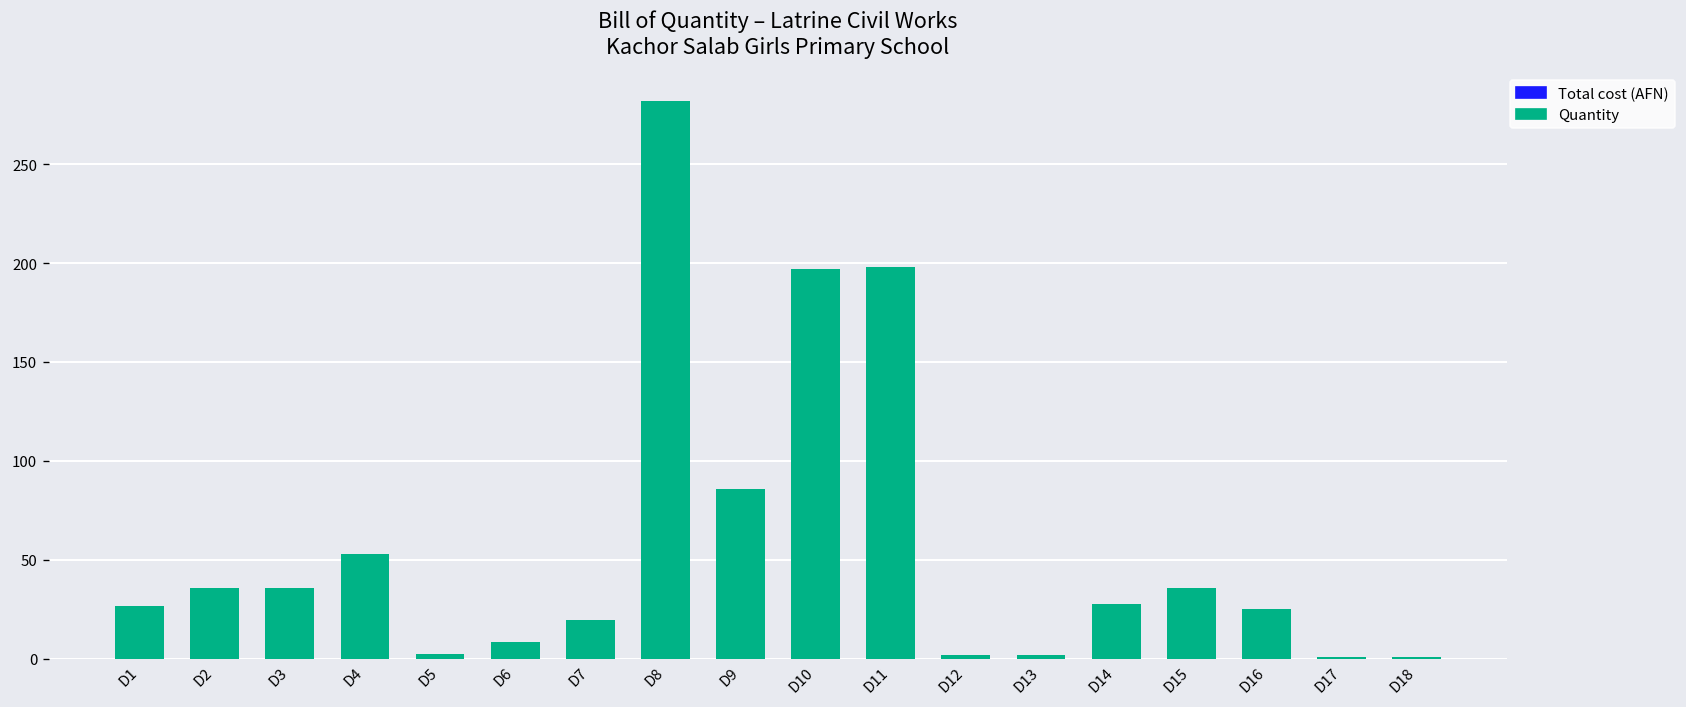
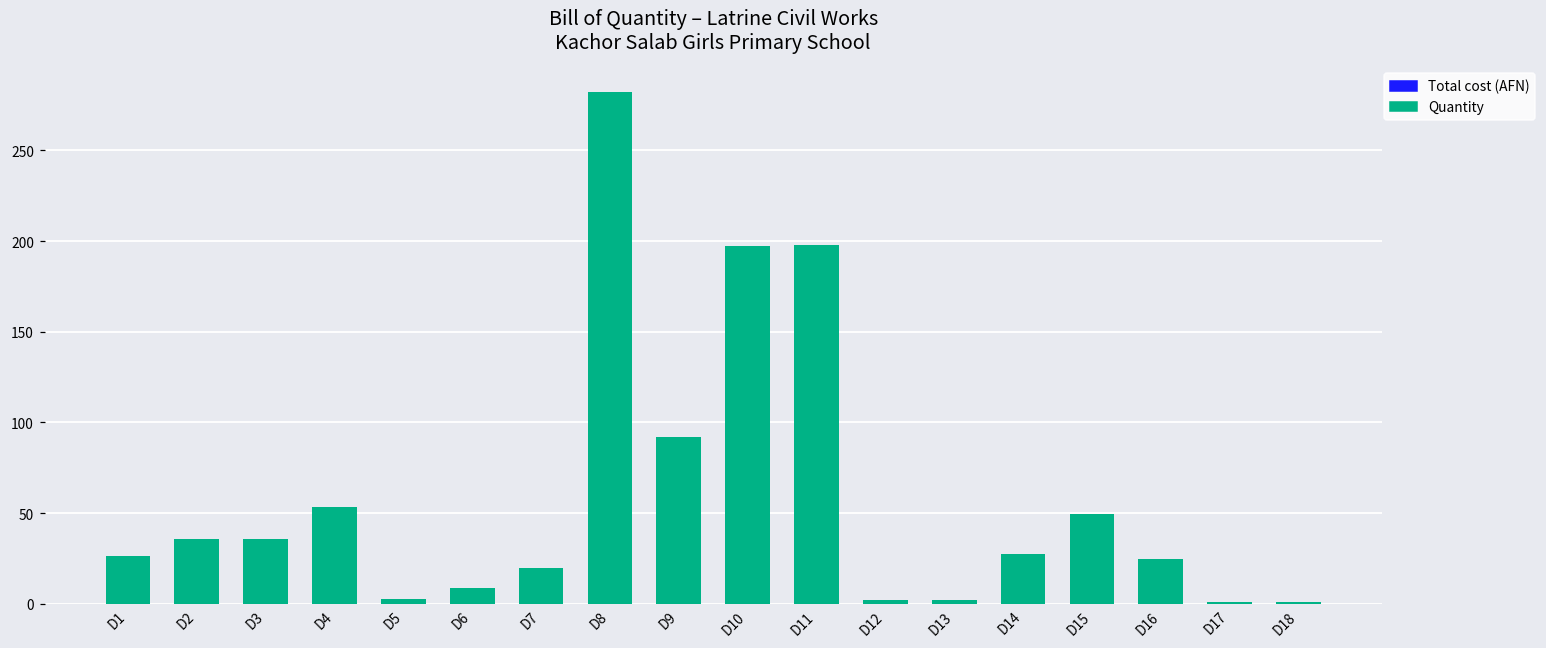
Quantity, D9: 86 -> 92
Quantity, D15: 36 -> 50
